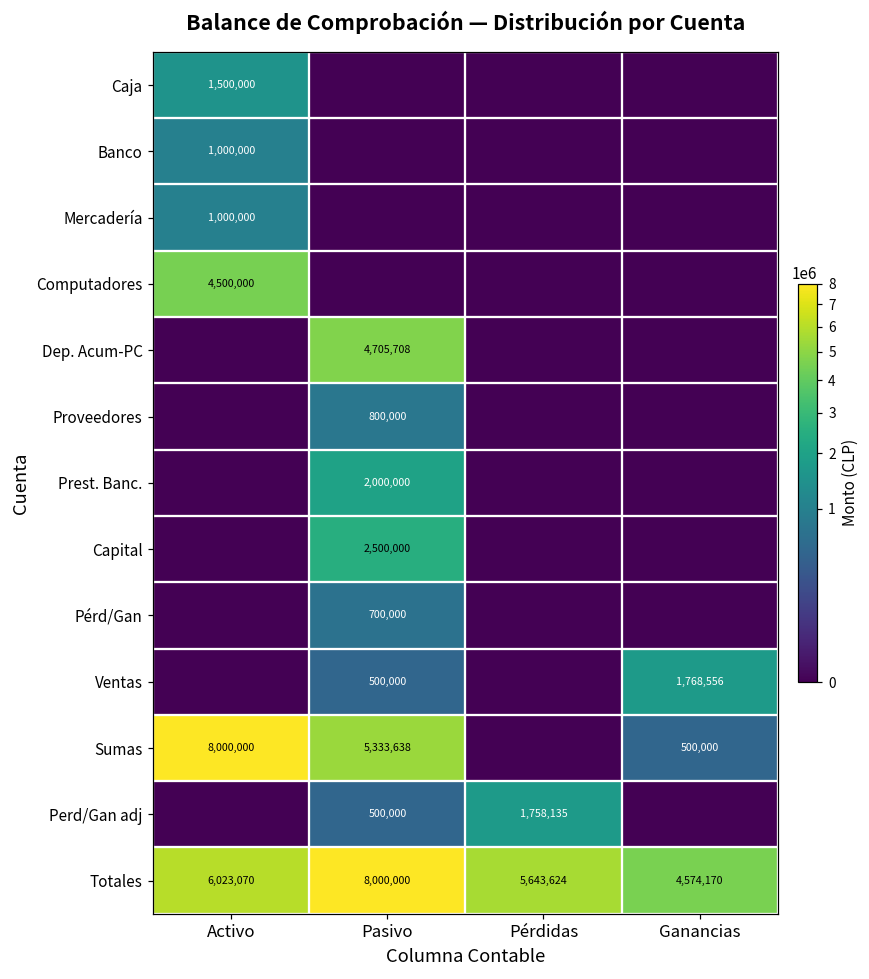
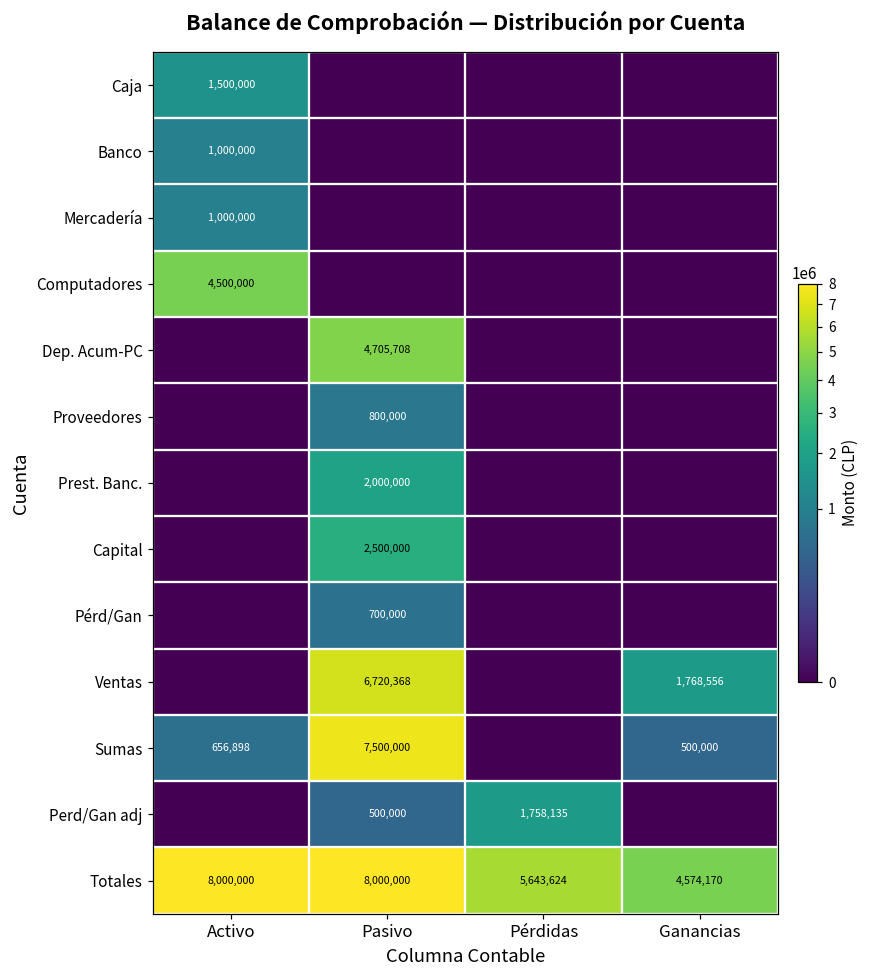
Ventas, Pasivo: 500,000 -> 6,720,368
Sumas, Activo: 8,000,000 -> 656,898
Sumas, Pasivo: 5,333,638 -> 7,500,000
Totales, Activo: 6,023,070 -> 8,000,000
